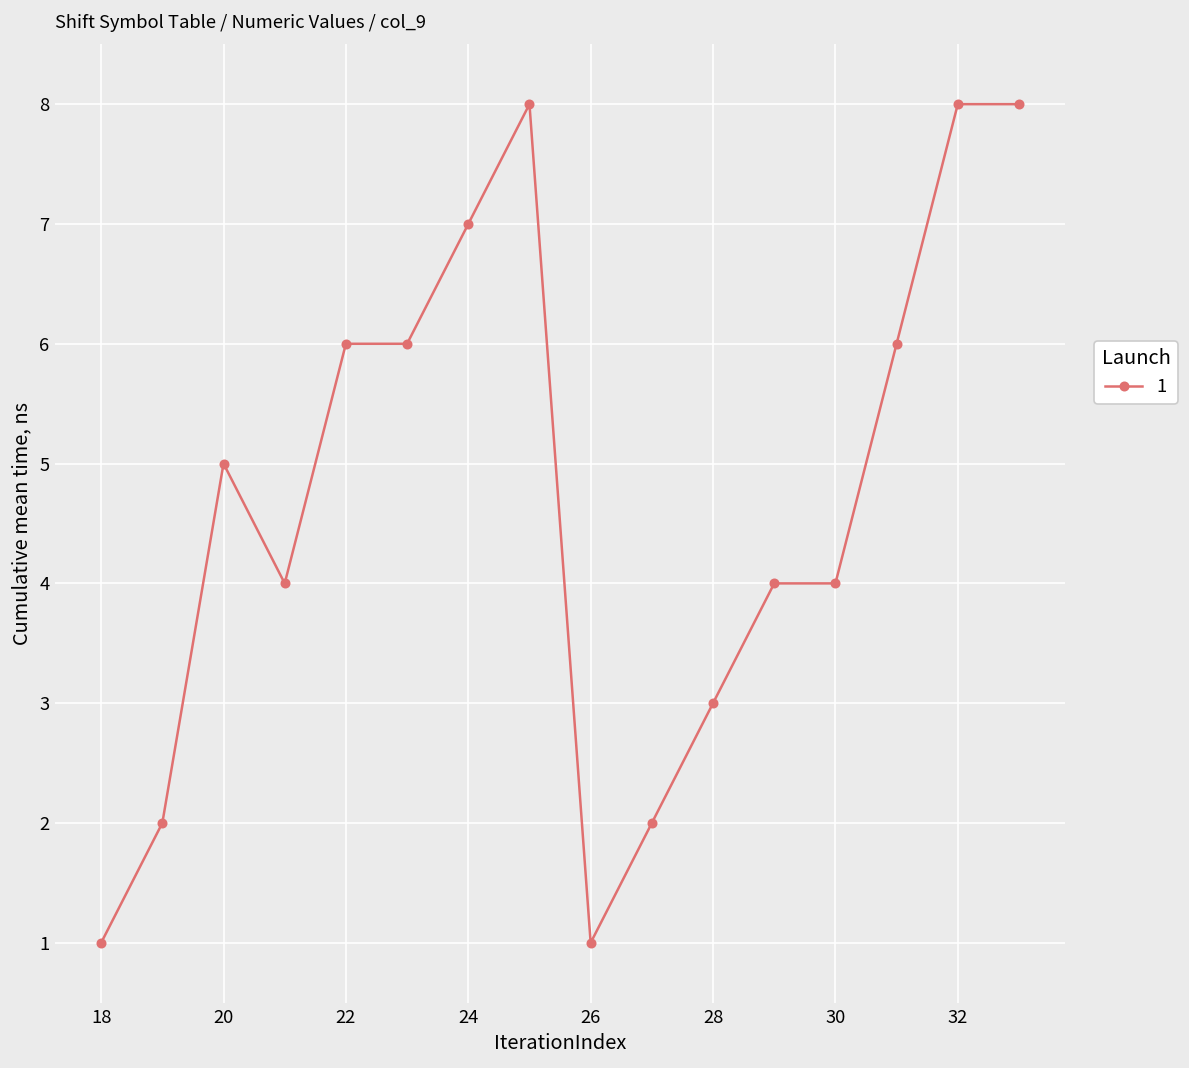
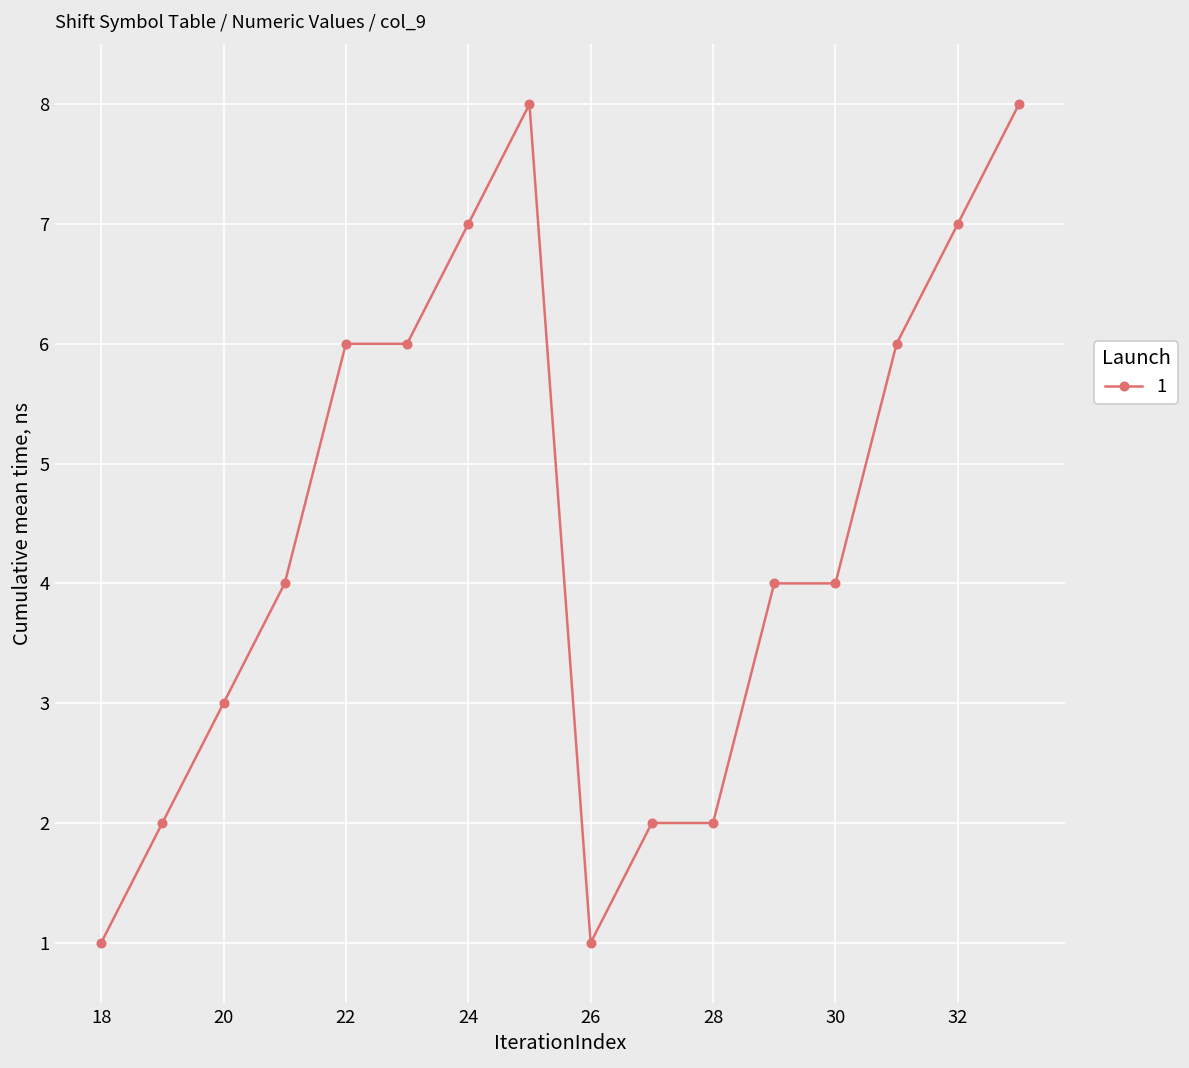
20: 5 -> 3
28: 3 -> 2
32: 8 -> 7
